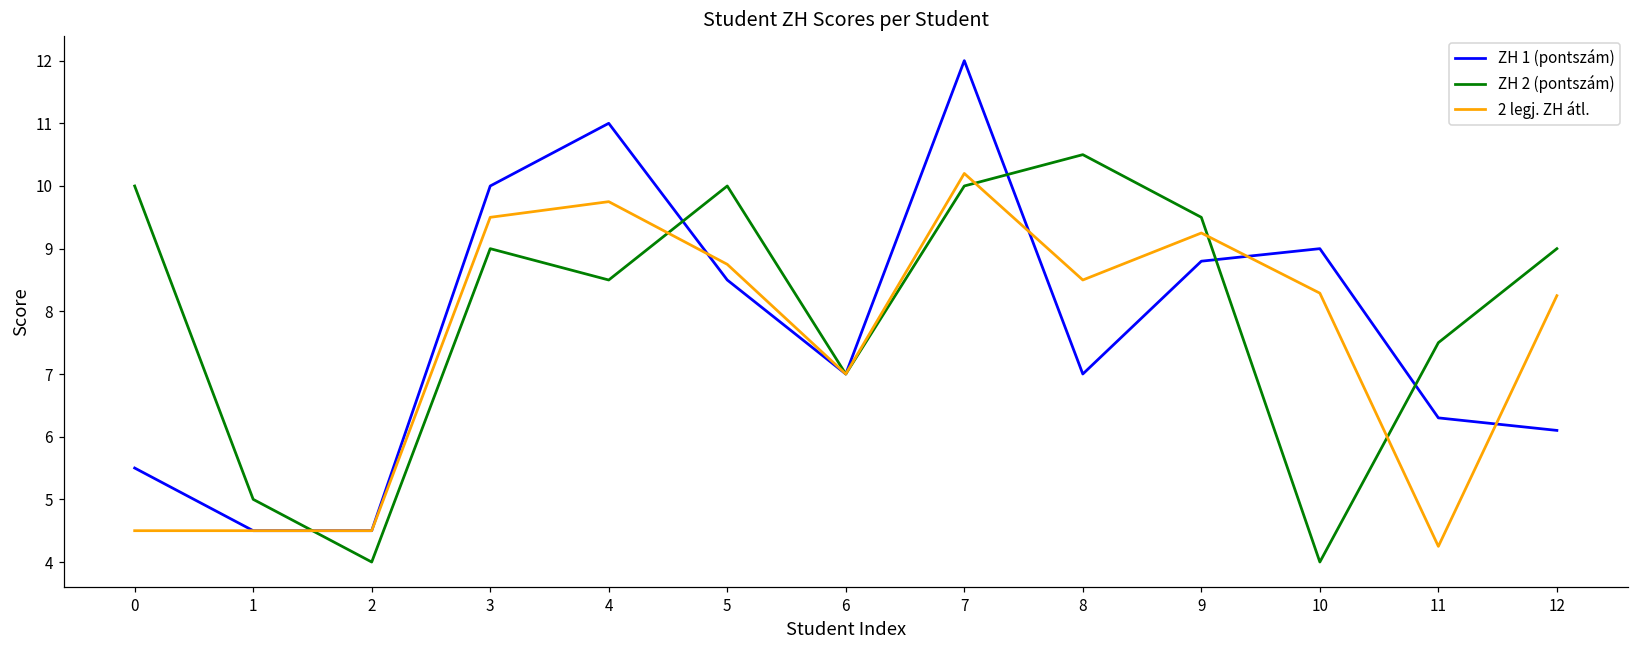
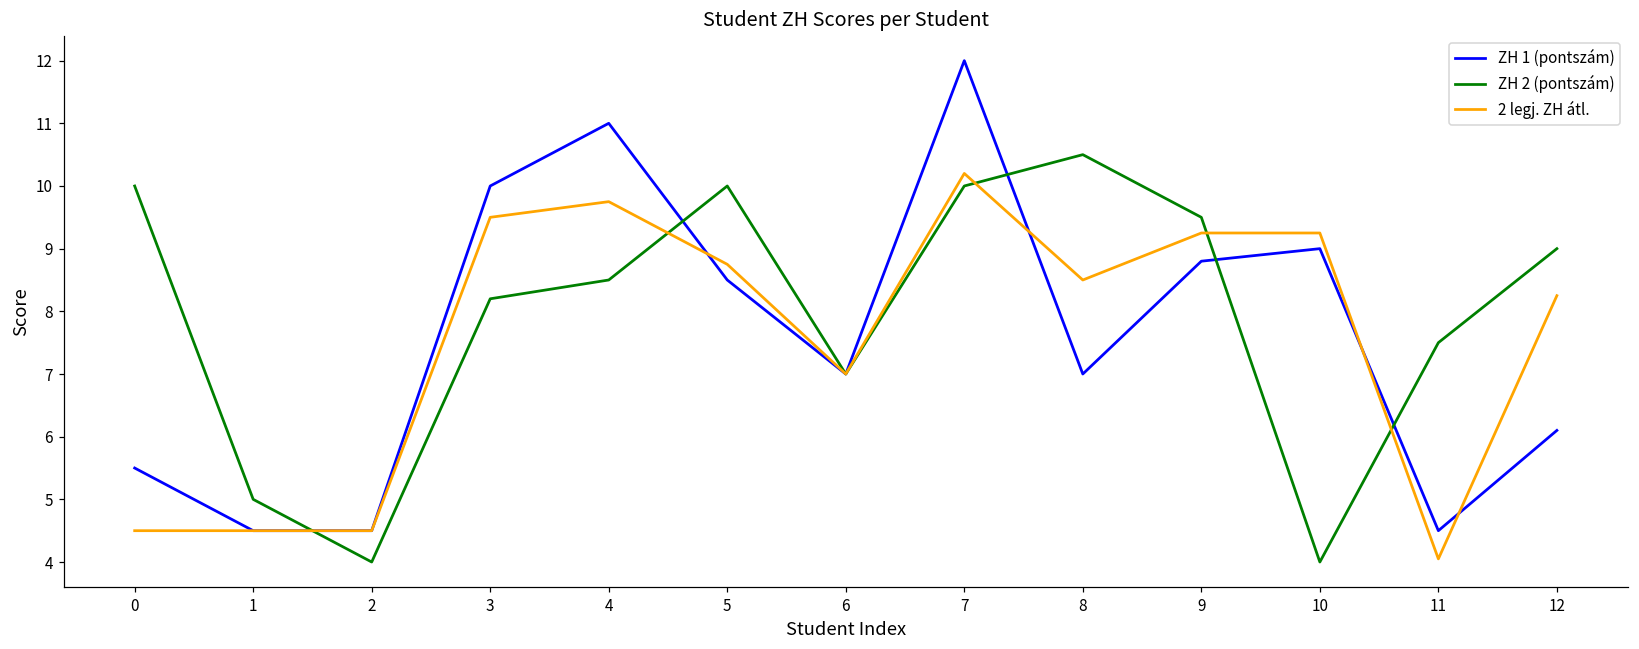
ZH 2 (pontszám), 3: 9.0 -> 8.2
2 legj. ZH átl., 10: 8.3 -> 9.3
ZH 1 (pontszám), 11: 6.3 -> 4.5
2 legj. ZH átl., 11: 4.3 -> 4.1
